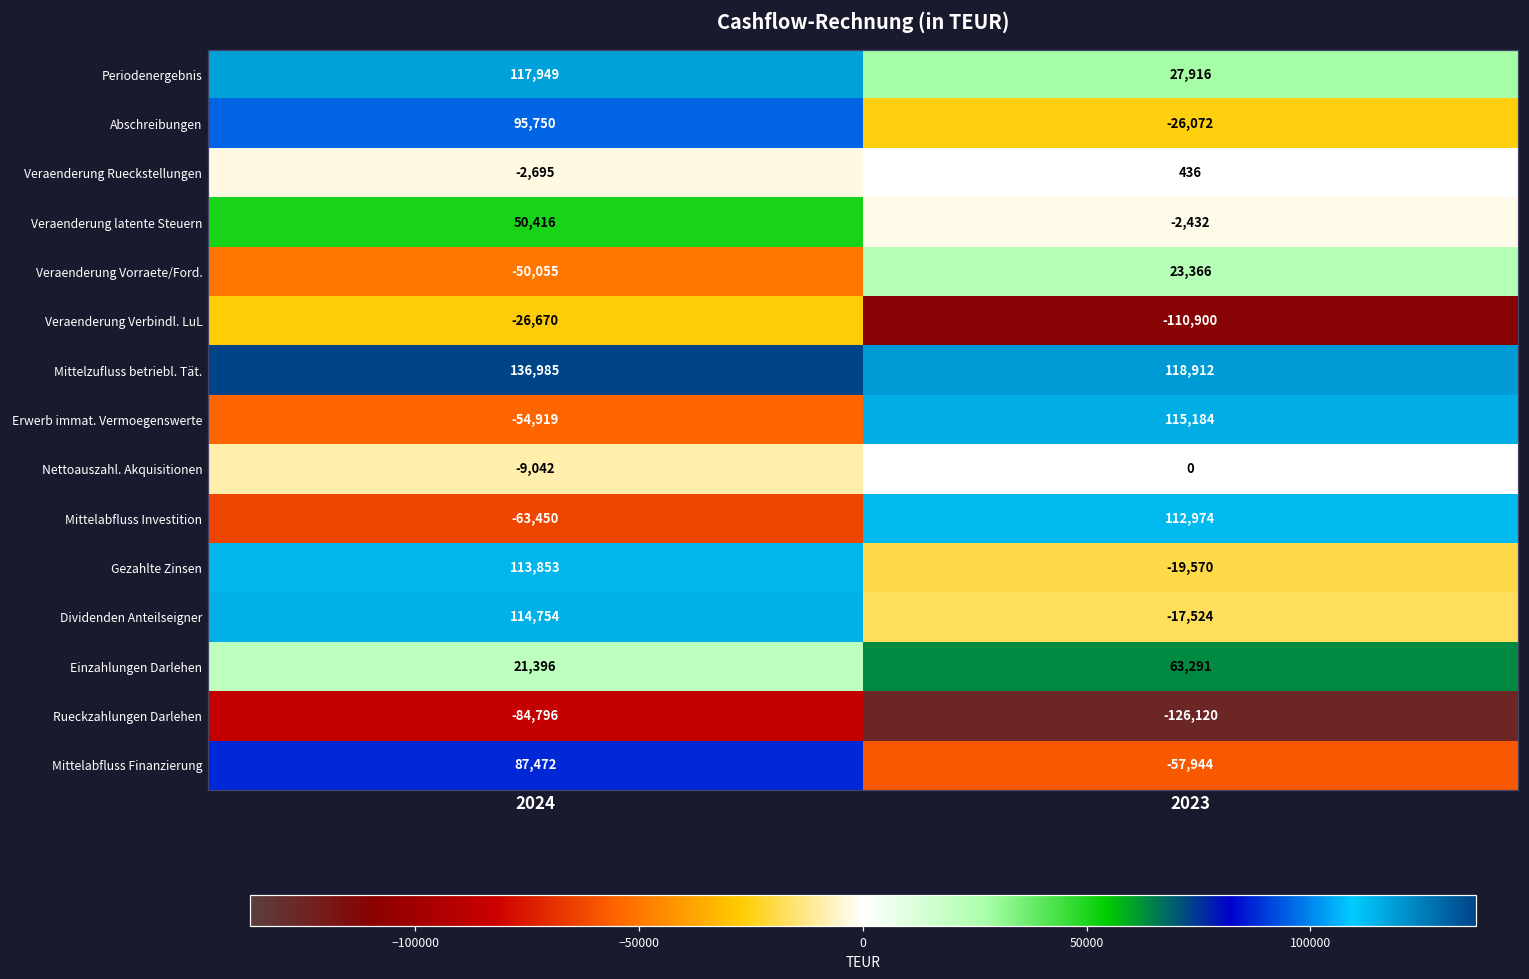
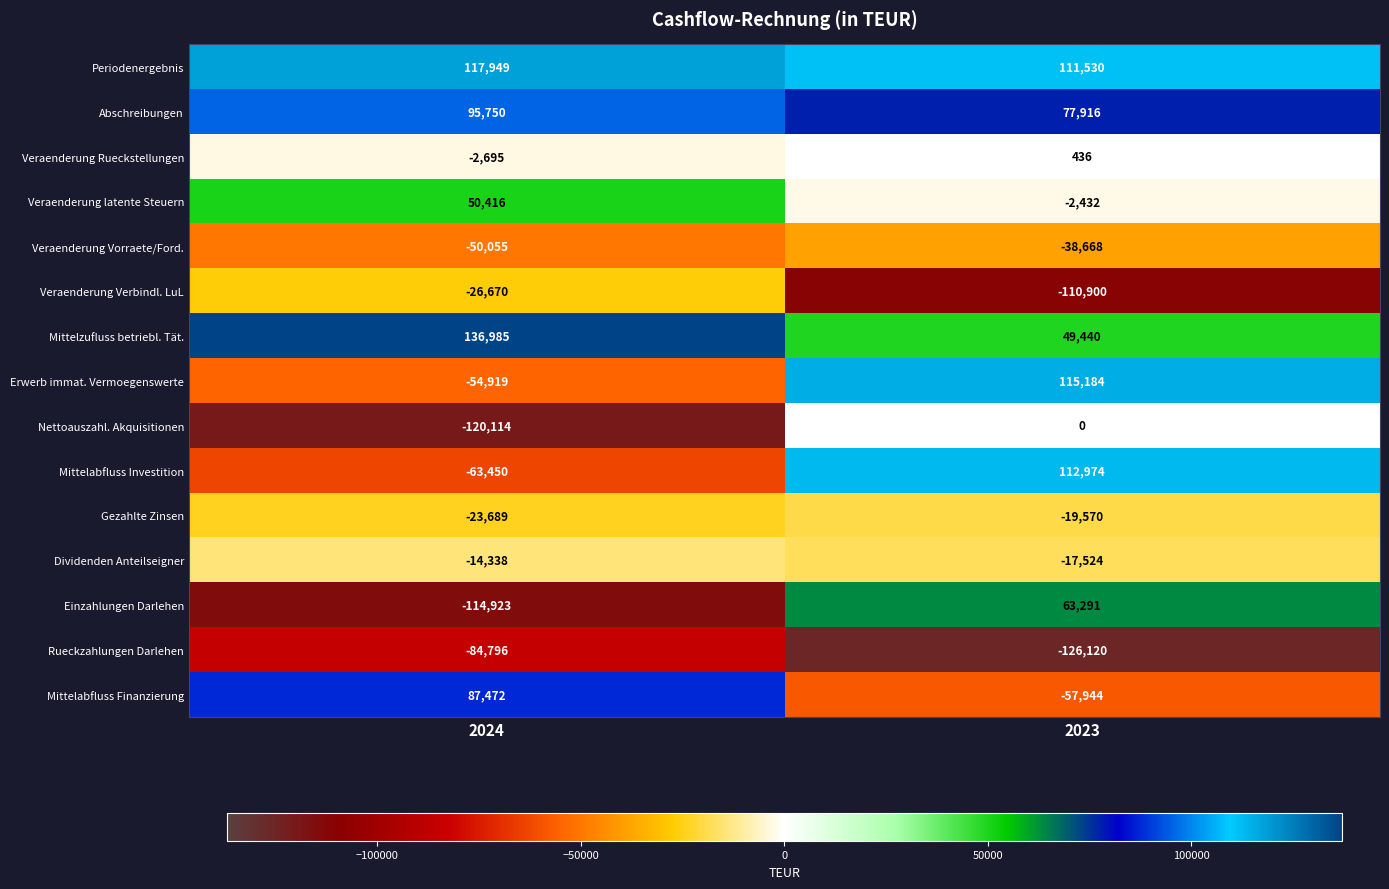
Periodenergebnis, 2023: 27,916 -> 111,530
Abschreibungen, 2023: -26,072 -> 77,916
Veraenderung Vorraete/Ford., 2023: 23,366 -> -38,668
Mittelzufluss betriebl. Tät., 2023: 118,912 -> 49,440
Nettoauszahl. Akquisitionen, 2024: -9,042 -> -120,114
Gezahlte Zinsen, 2024: 113,853 -> -23,689
Dividenden Anteilseigner, 2024: 114,754 -> -14,338
Einzahlungen Darlehen, 2024: 21,396 -> -114,923
